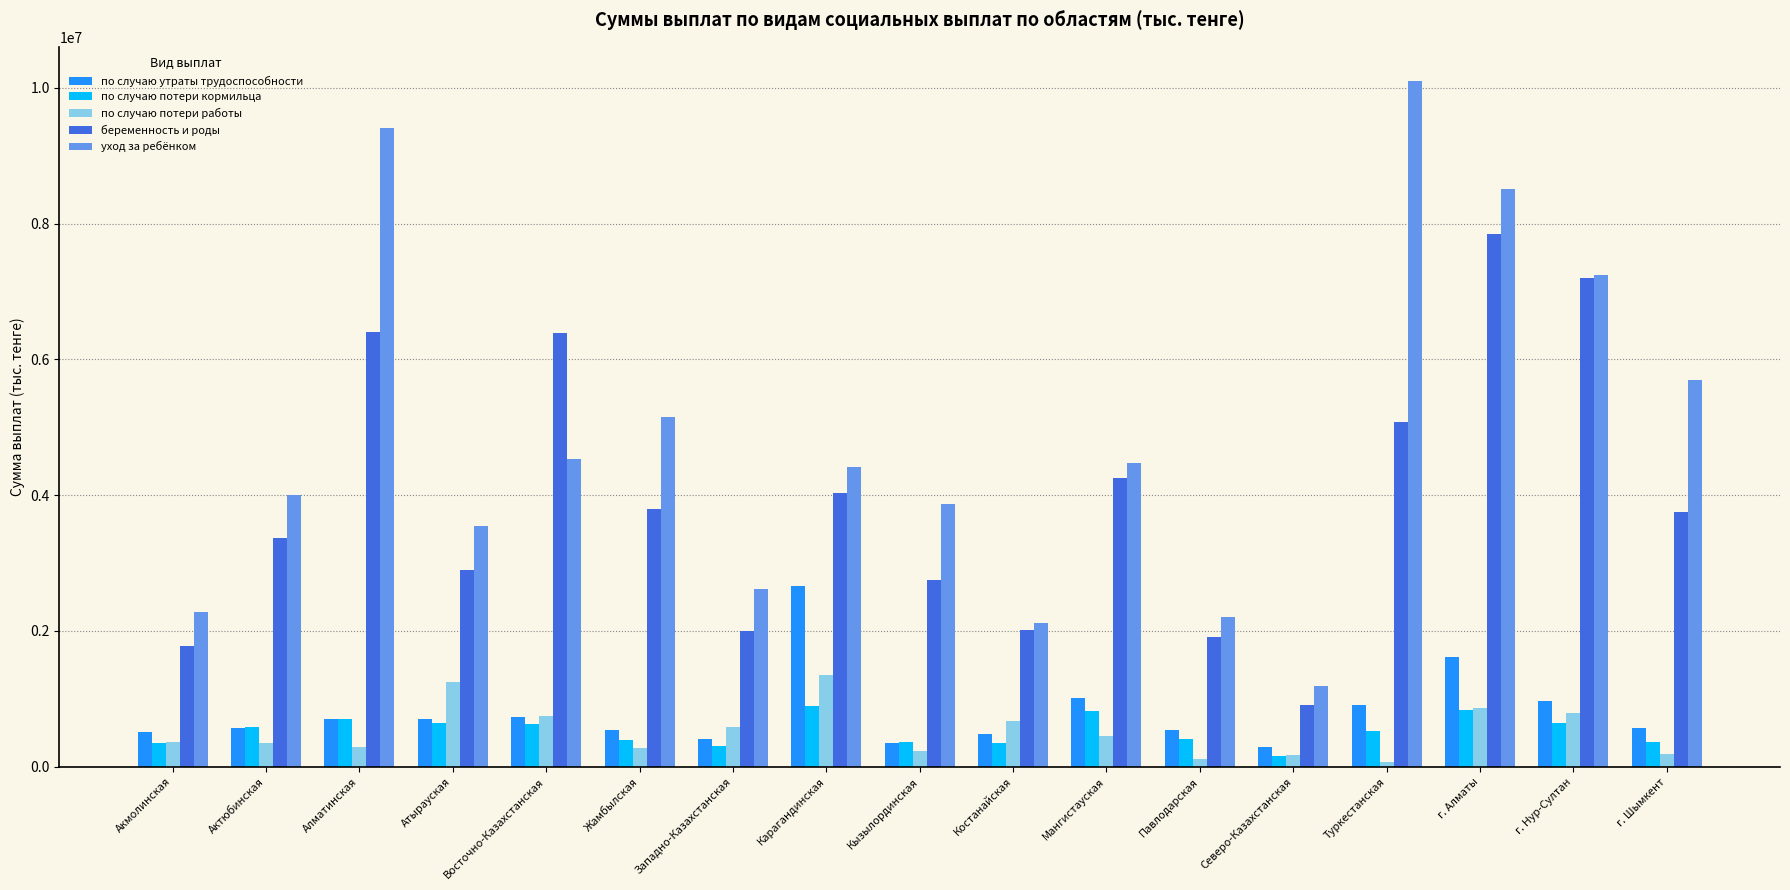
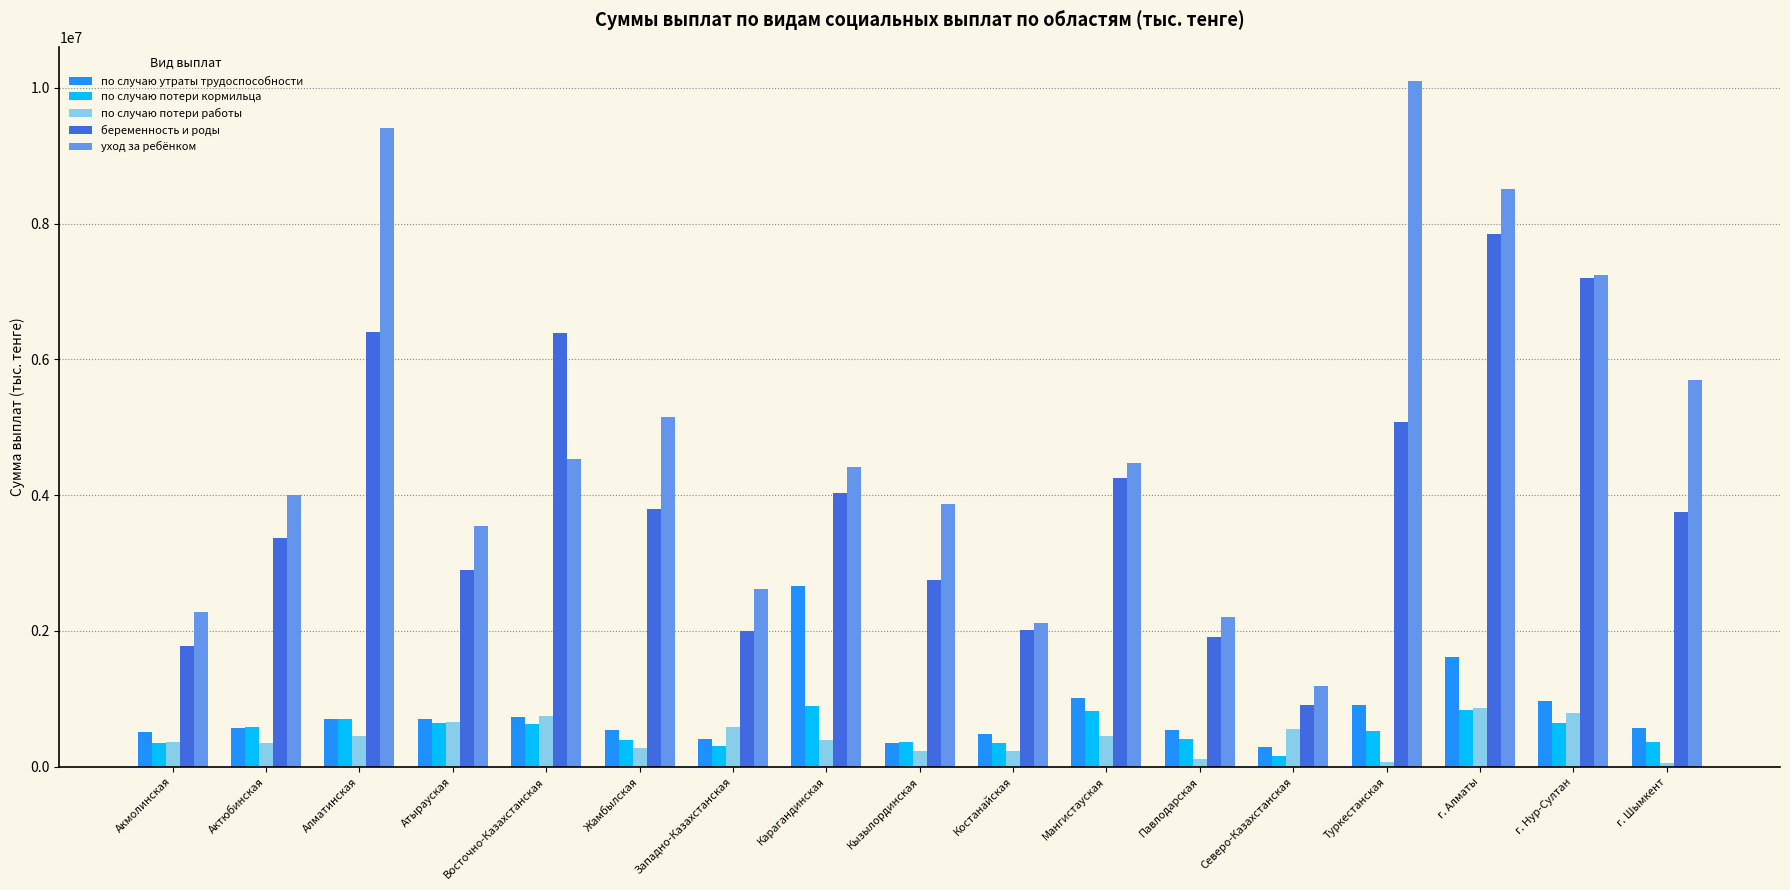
по случаю потери работы, Алматинская: 300000 -> 400000
по случаю потери работы, Атырауская: 1200000 -> 700000
по случаю потери работы, Карагандинская: 1300000 -> 400000
по случаю потери работы, Костанайская: 700000 -> 200000
по случаю потери работы, Северо-Казахстанская: 200000 -> 600000
по случаю потери работы, г. Шымкент: 200000 -> 100000
